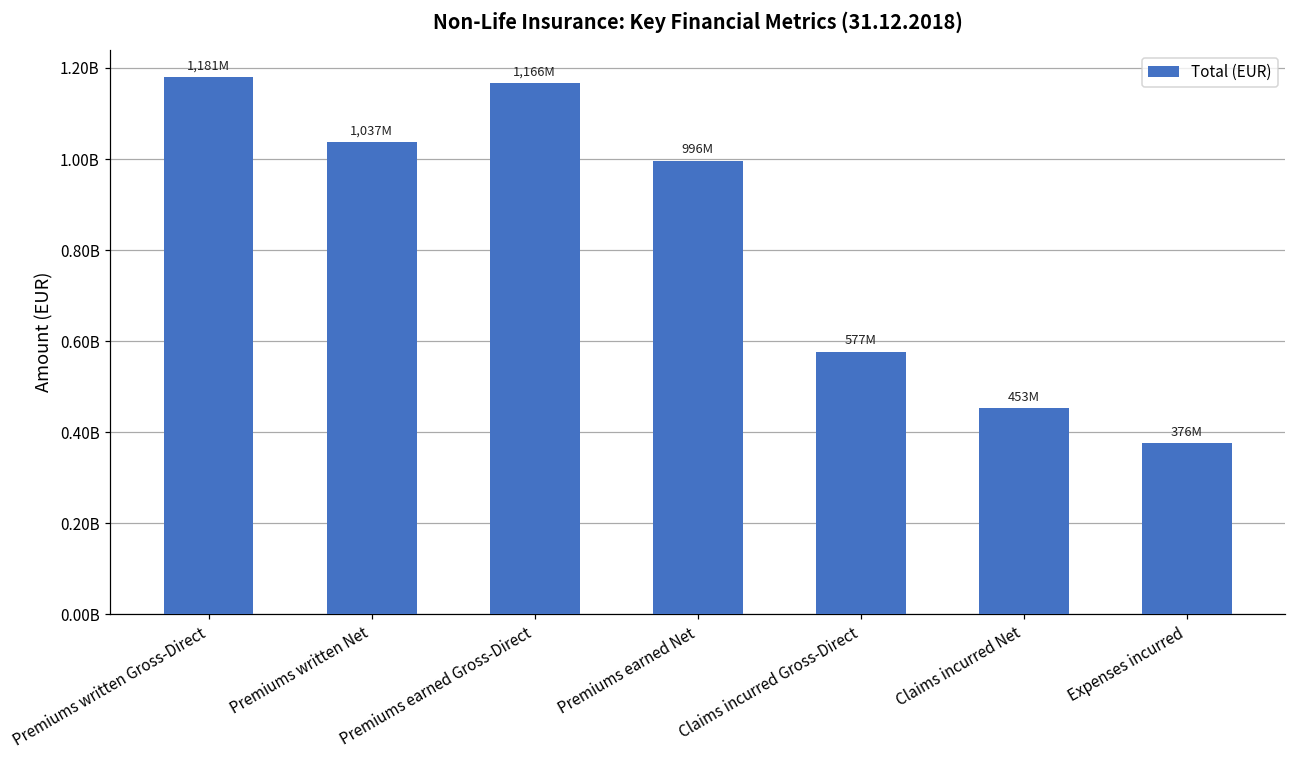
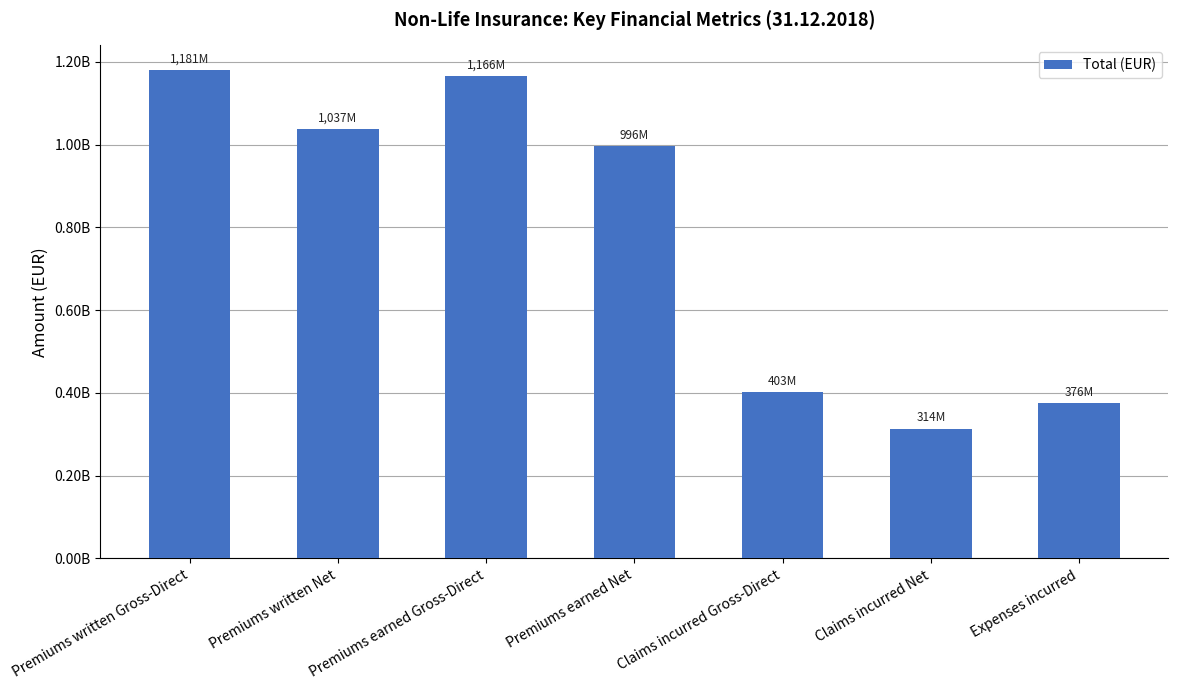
Claims incurred Gross-Direct: 577M -> 403M
Claims incurred Net: 453M -> 314M
